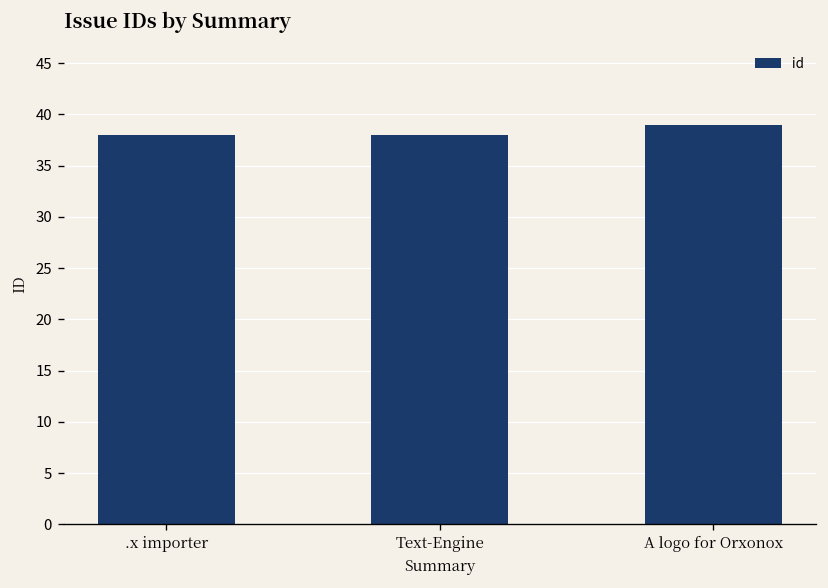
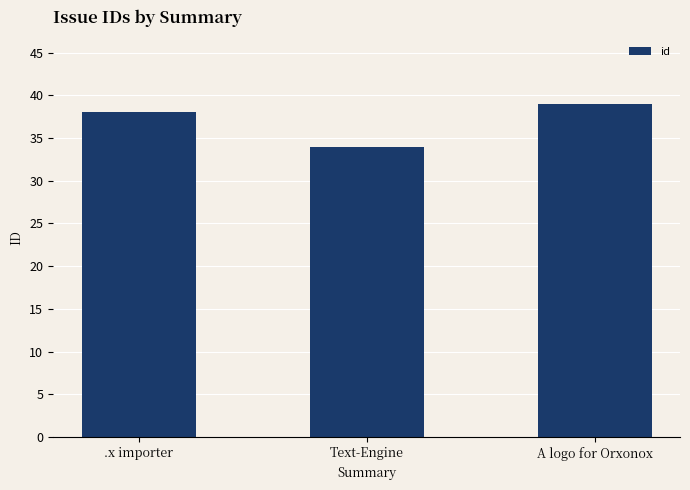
Text-Engine: 38 -> 34
